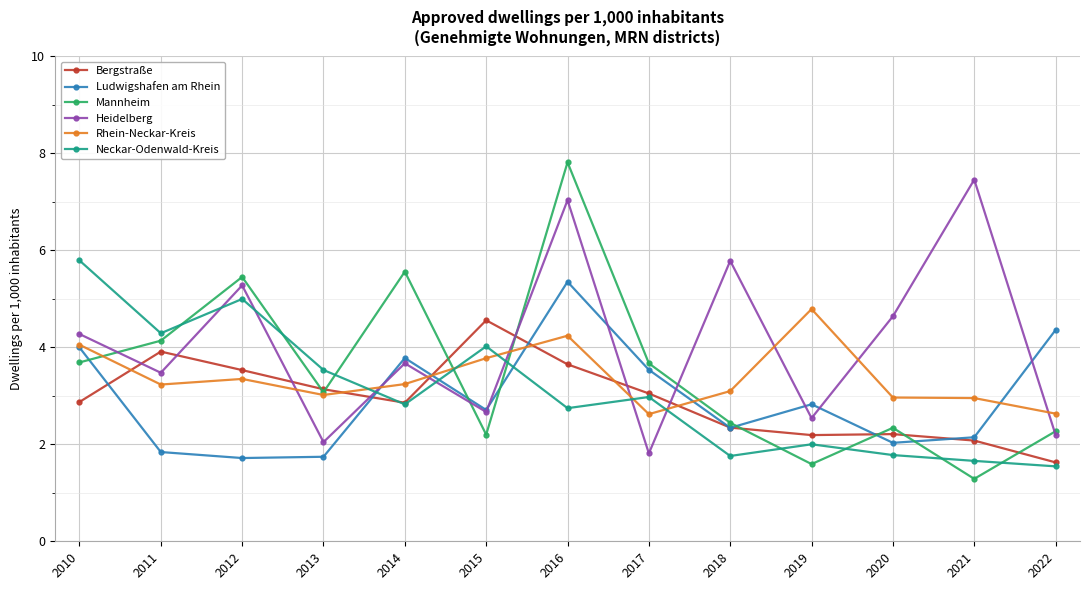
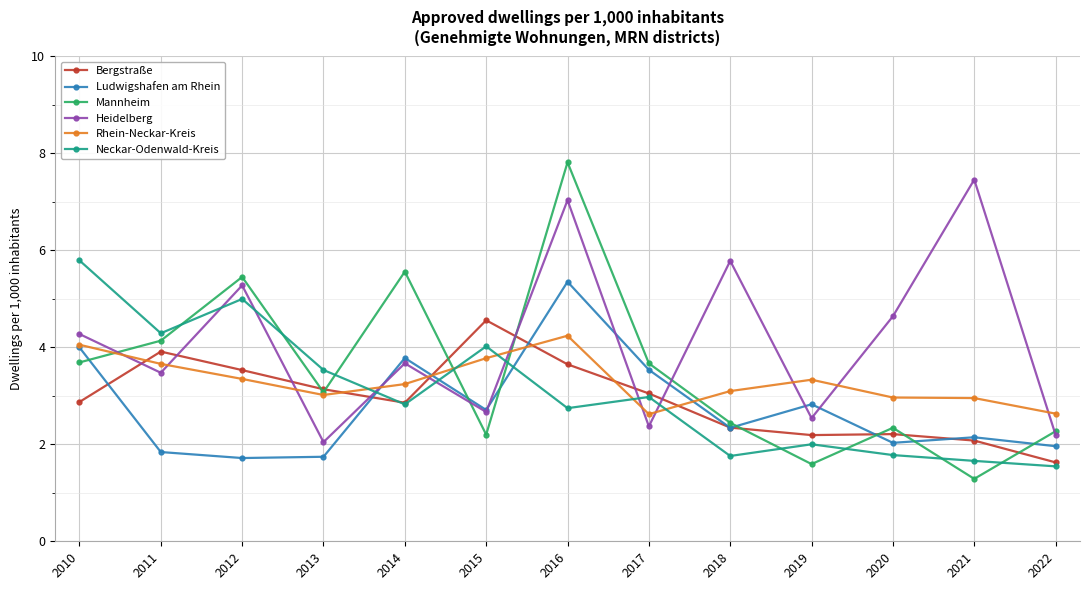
Rhein-Neckar-Kreis, 2011: 3.2 -> 3.7
Heidelberg, 2017: 1.8 -> 2.4
Rhein-Neckar-Kreis, 2019: 4.8 -> 3.3
Ludwigshafen am Rhein, 2022: 4.4 -> 2.0
